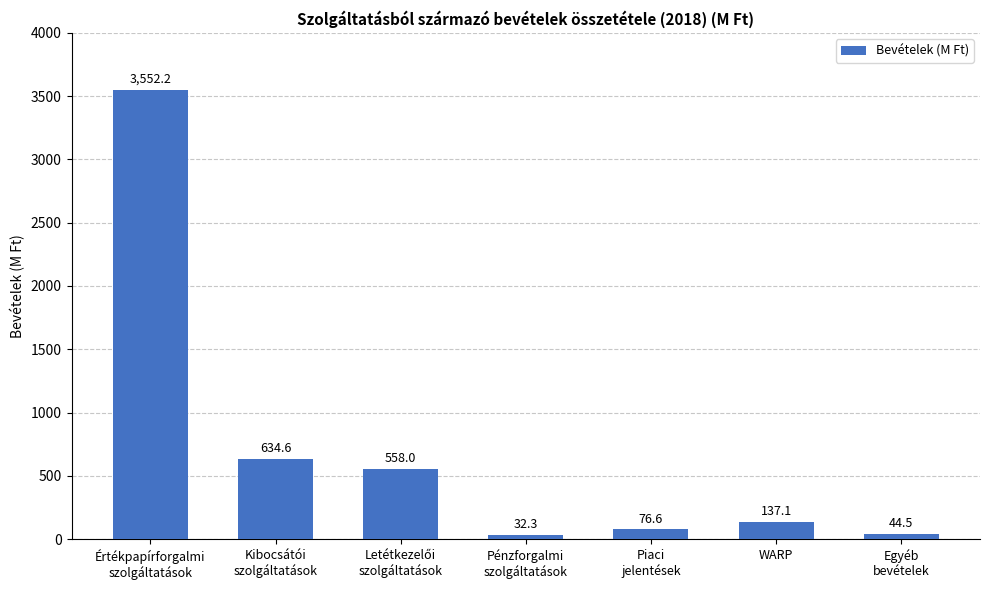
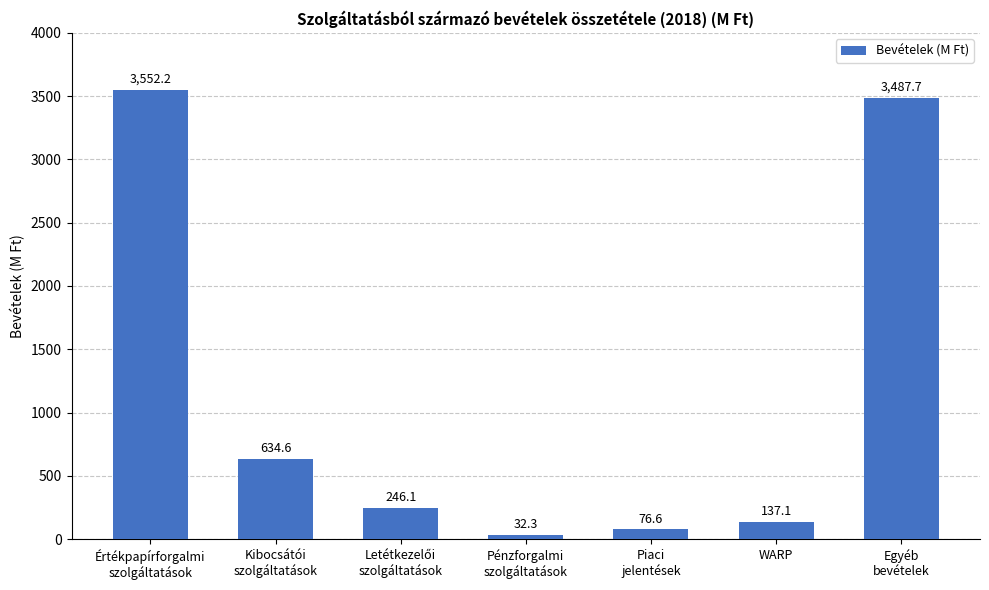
Letétkezelői szolgáltatások: 558.0 -> 246.1
Egyéb bevételek: 44.5 -> 3,487.7
